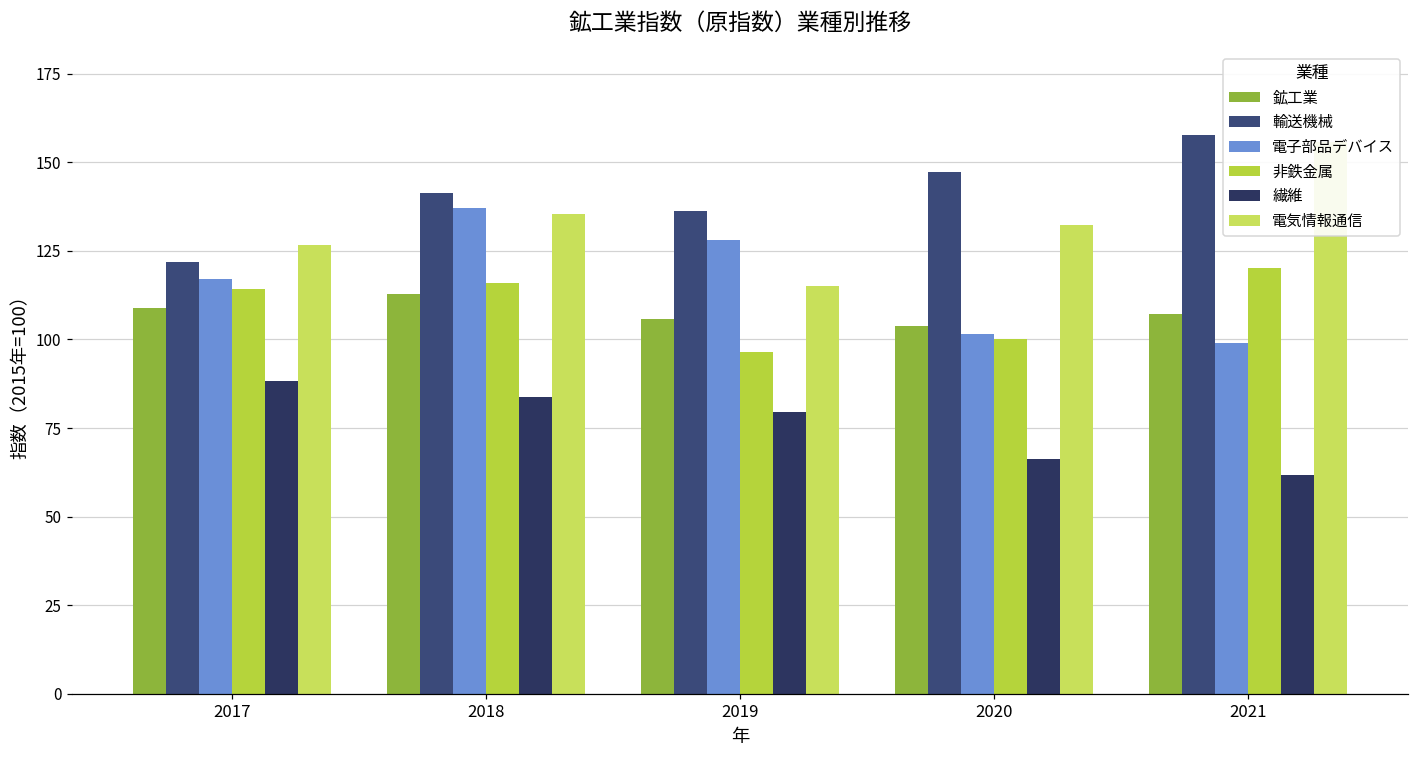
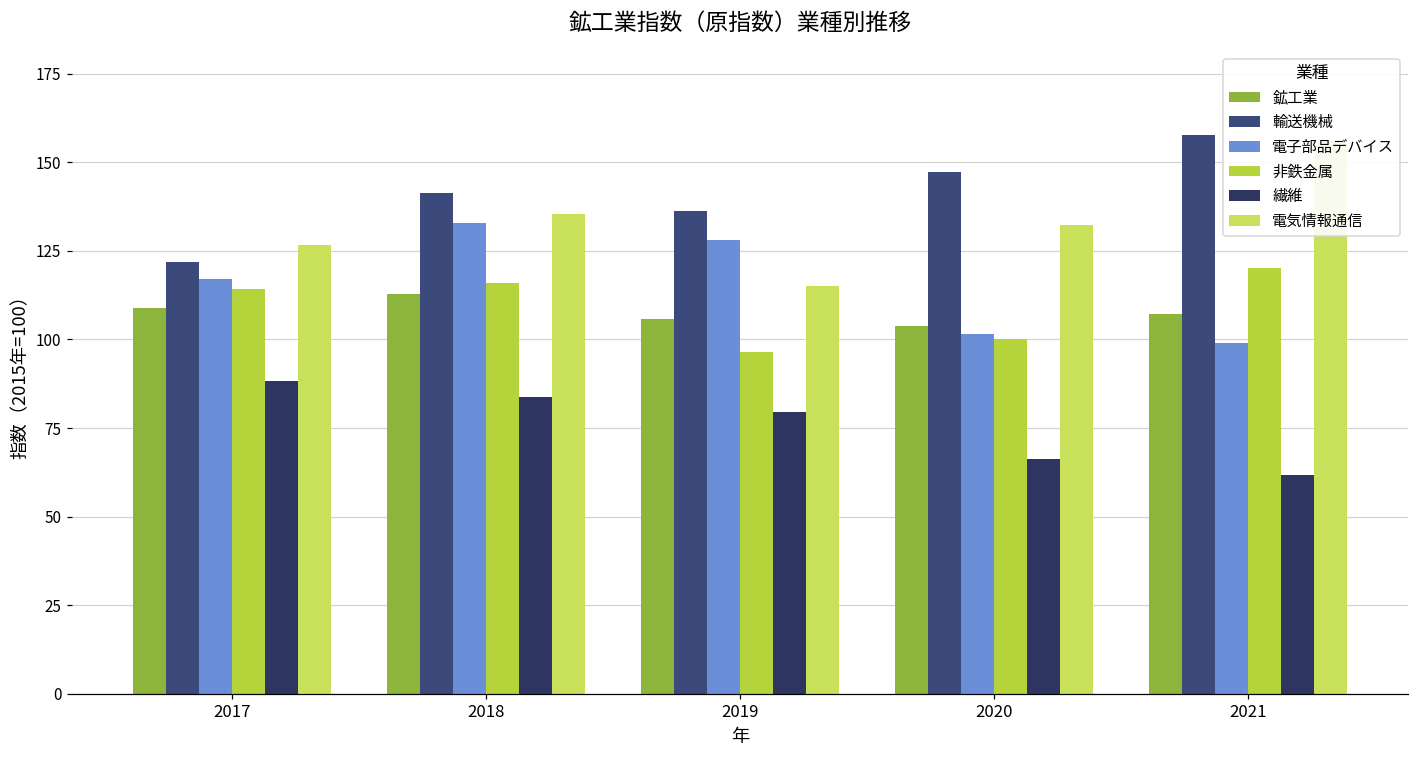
電子部品デバイス, 2018: 137 -> 133
